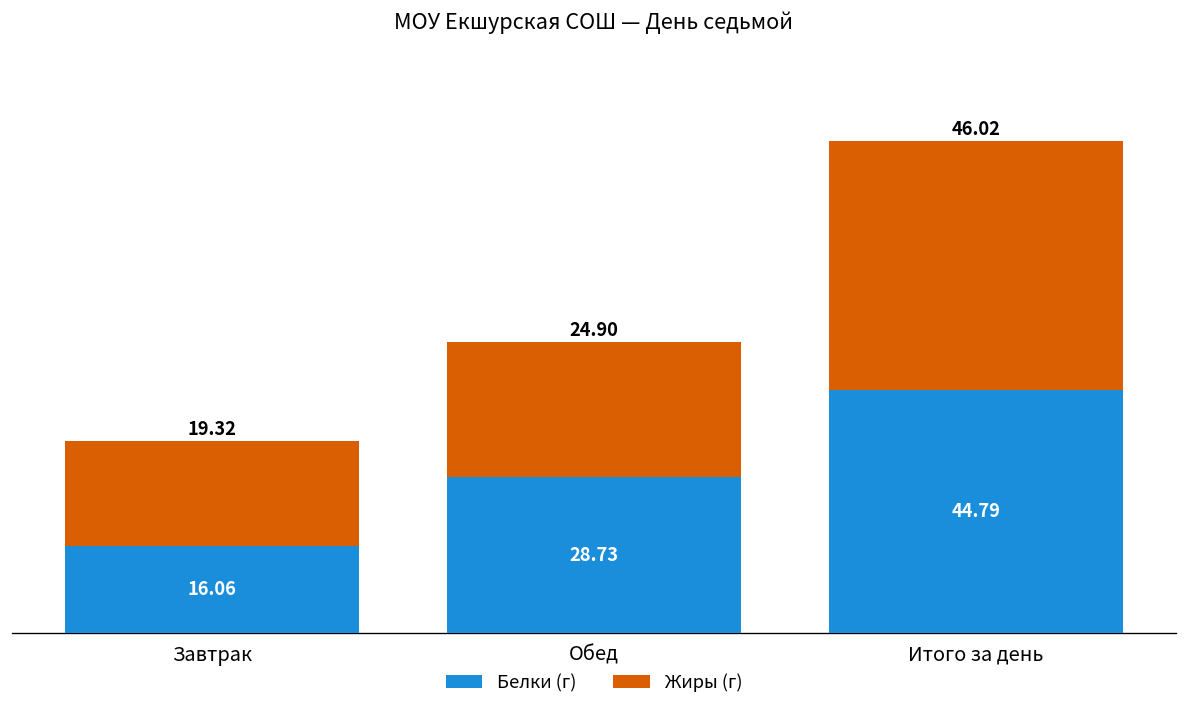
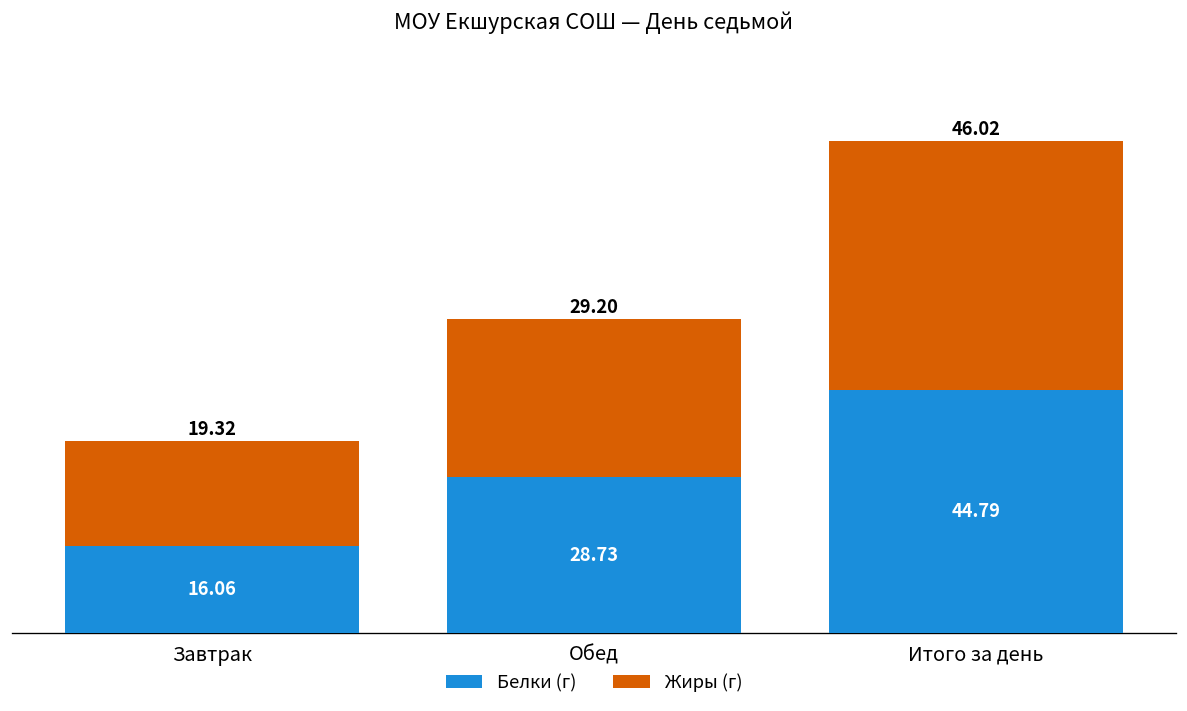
Жиры (г), Обед: 24.90 -> 29.20
